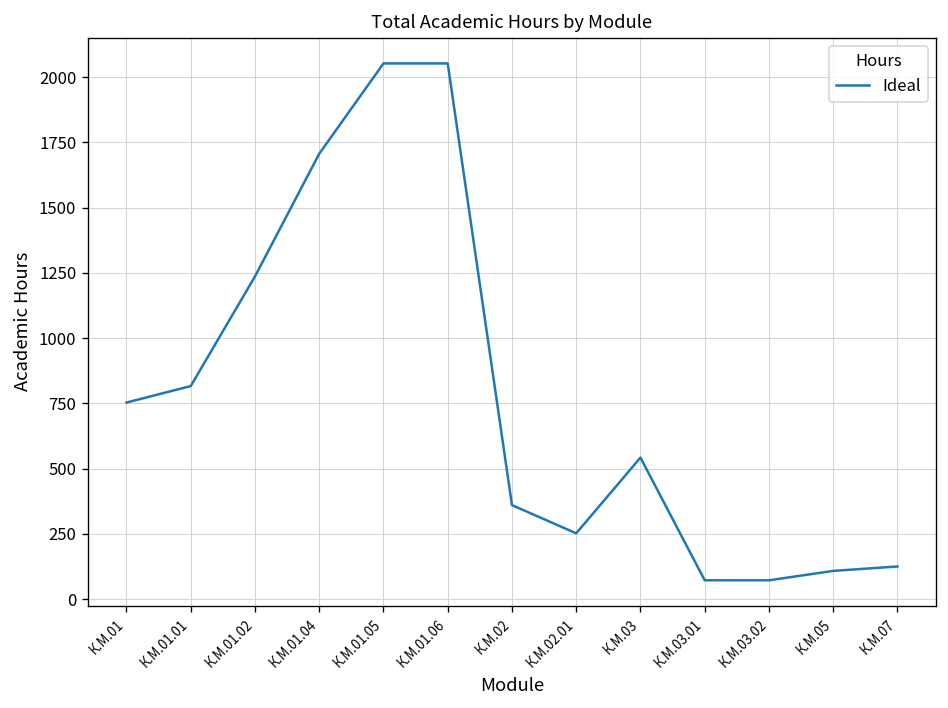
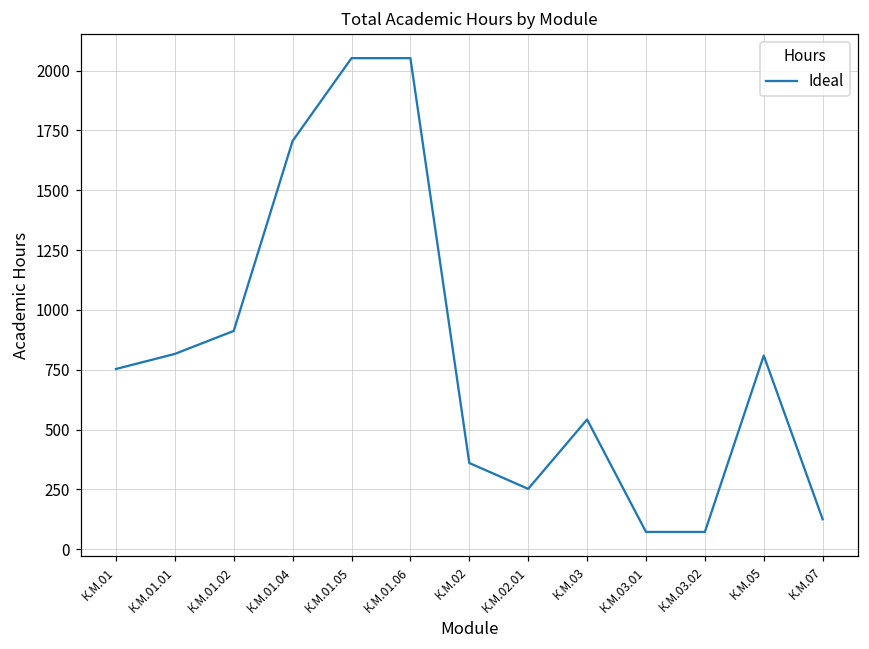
К.М.01.02: 1240 -> 910
К.М.05: 110 -> 810
